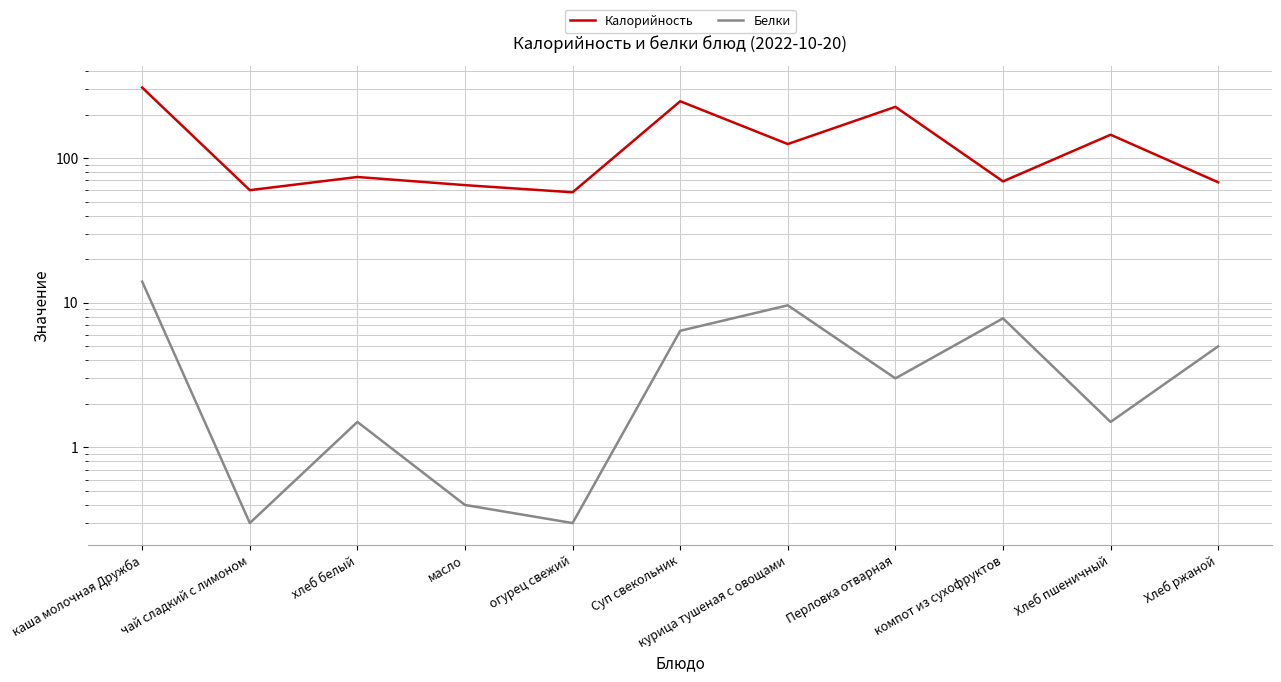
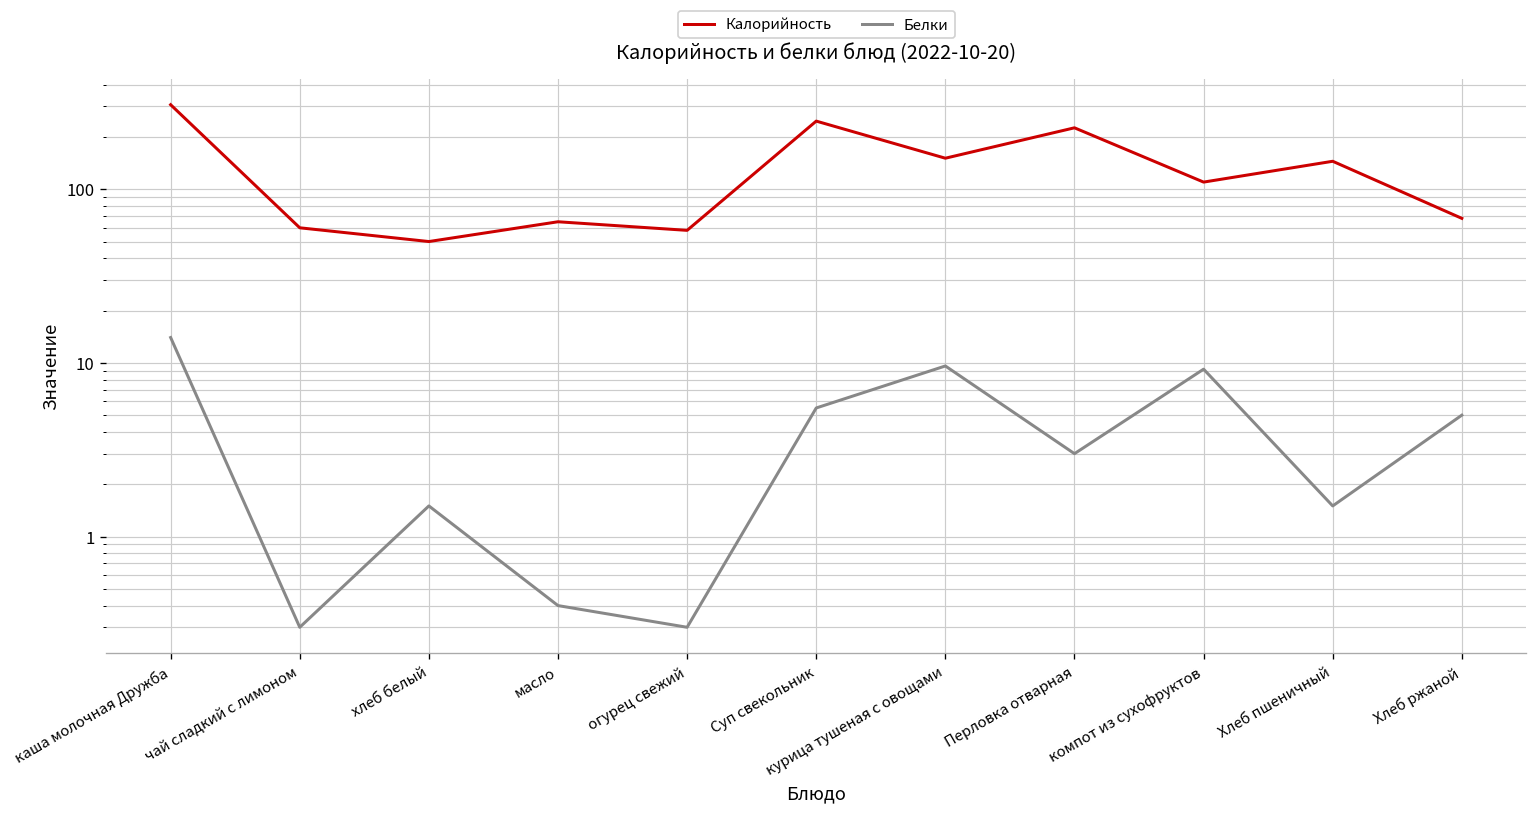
Калорийность, хлеб белый: 70 -> 50
Белки, Суп свекольник: 6 -> 5.5
Калорийность, курица тушеная с овощами: 130 -> 150
Калорийность, компот из сухофруктов: 70 -> 110
Белки, компот из сухофруктов: 8 -> 9
